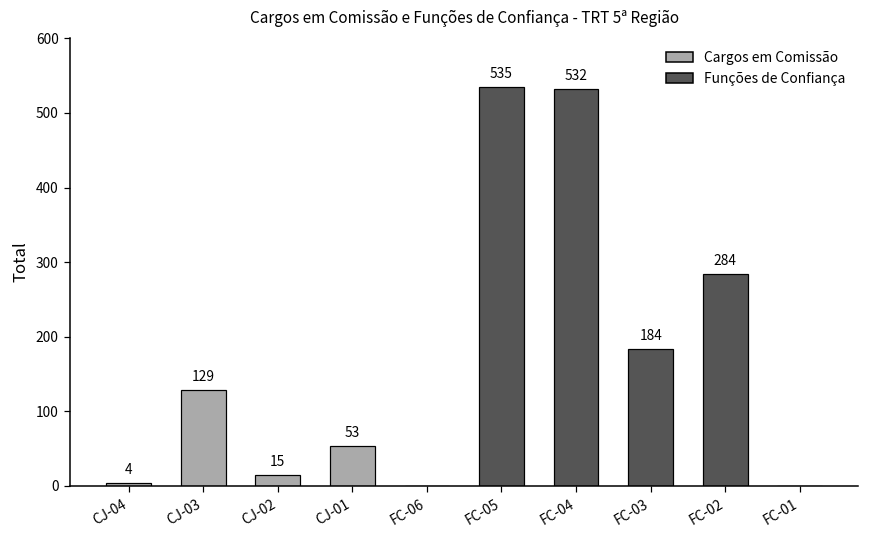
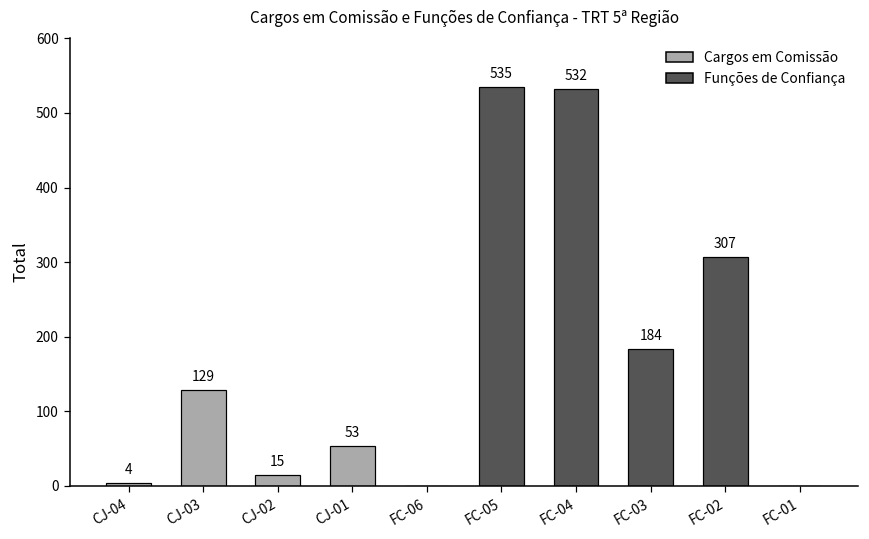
FC-02: 284 -> 307
